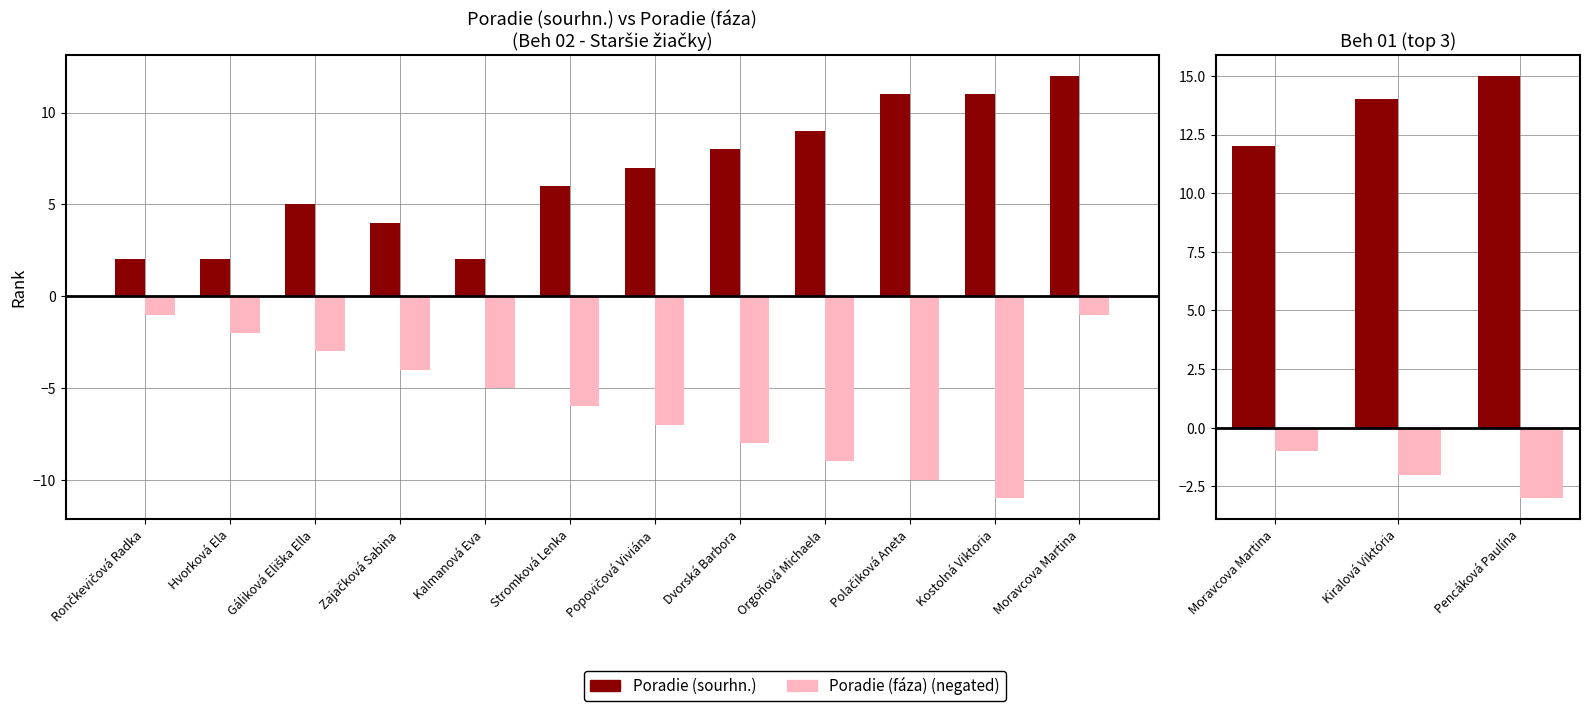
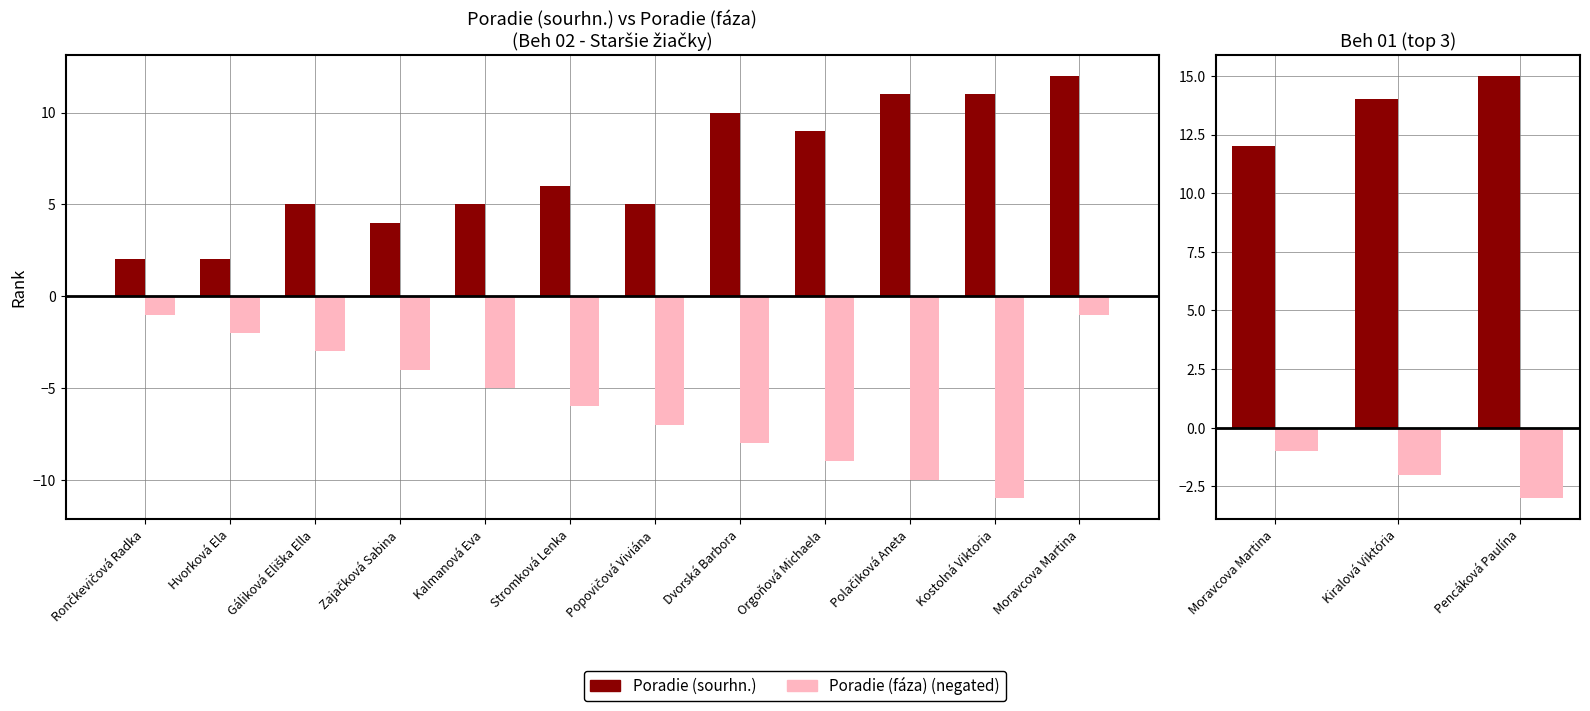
Poradie (sourhn.) vs Poradie (fáza) (Beh 02 - Staršie žiačky), Poradie (sourhn.), Kalmanová Eva: 2 -> 5
Poradie (sourhn.) vs Poradie (fáza) (Beh 02 - Staršie žiačky), Poradie (sourhn.), Popovičová Viviána: 7 -> 5
Poradie (sourhn.) vs Poradie (fáza) (Beh 02 - Staršie žiačky), Poradie (sourhn.), Dvorská Barbora: 8 -> 10
